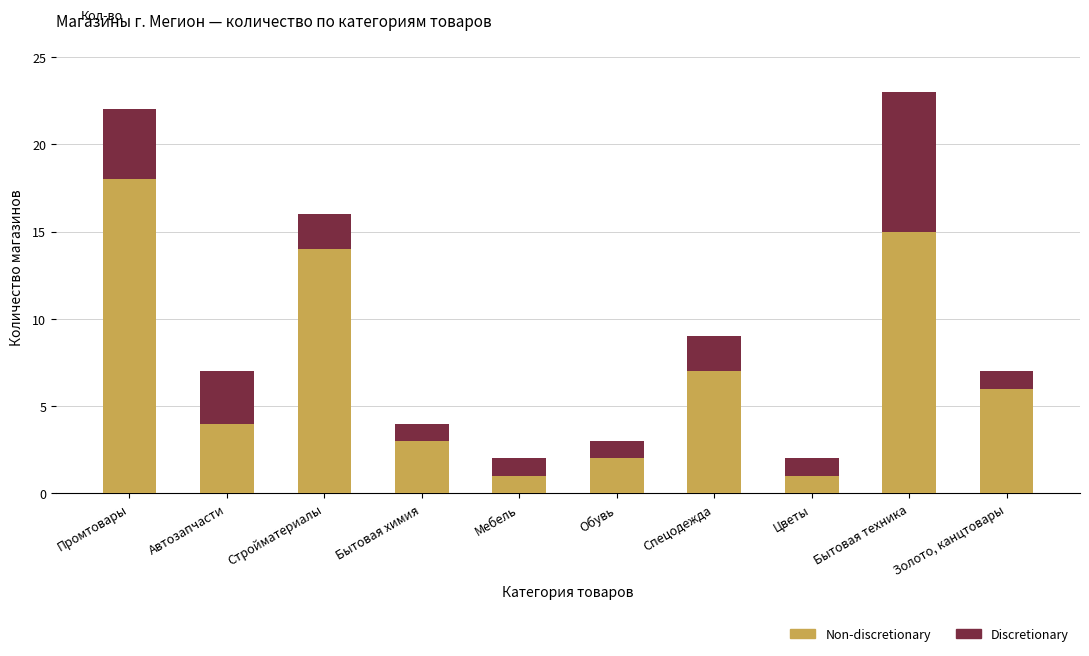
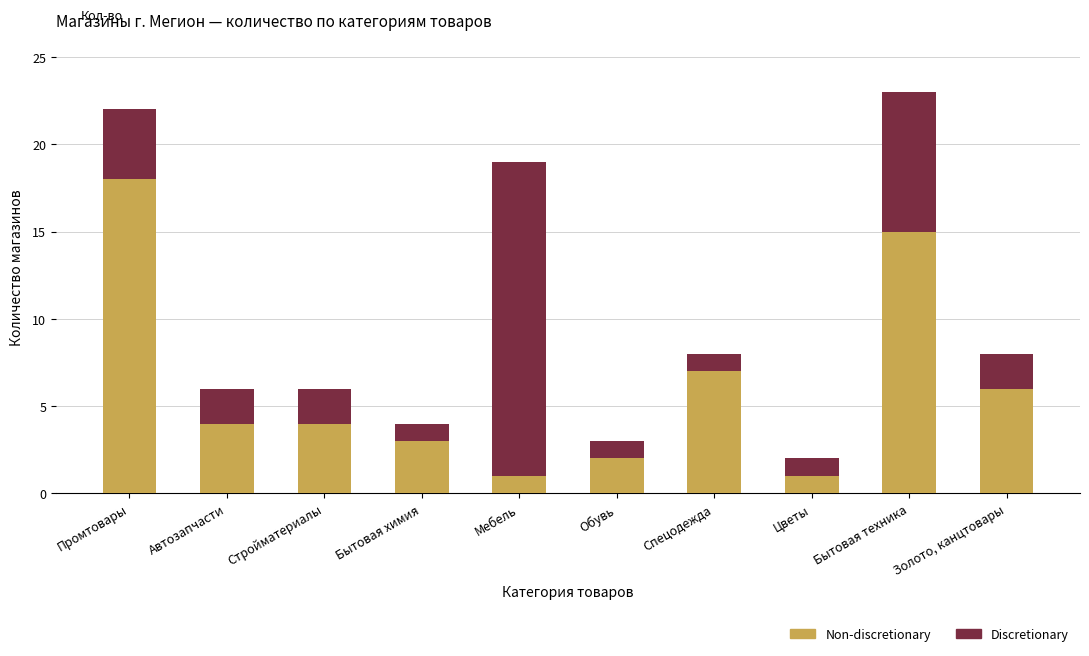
Discretionary, Автозапчасти: 3 -> 2
Non-discretionary, Стройматериалы: 14 -> 4
Discretionary, Мебель: 1 -> 18
Discretionary, Спецодежда: 2 -> 1
Discretionary, Золото, канцтовары: 1 -> 2
